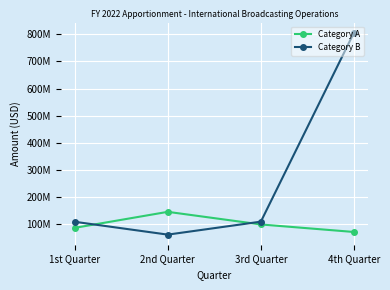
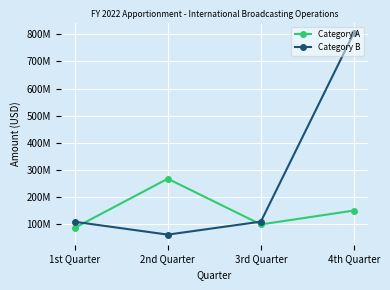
Category A, 2nd Quarter: 150000000 -> 270000000
Category A, 4th Quarter: 70000000 -> 150000000
